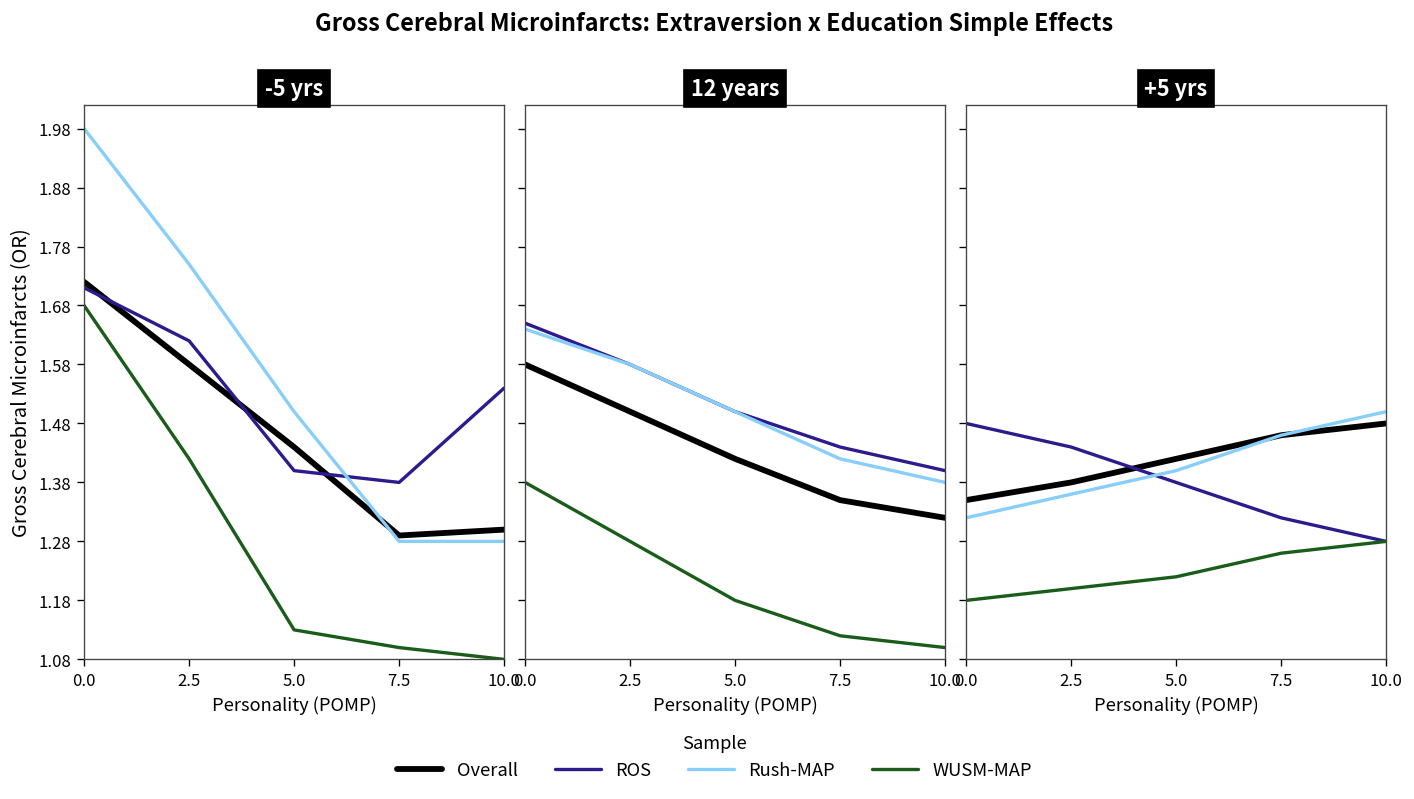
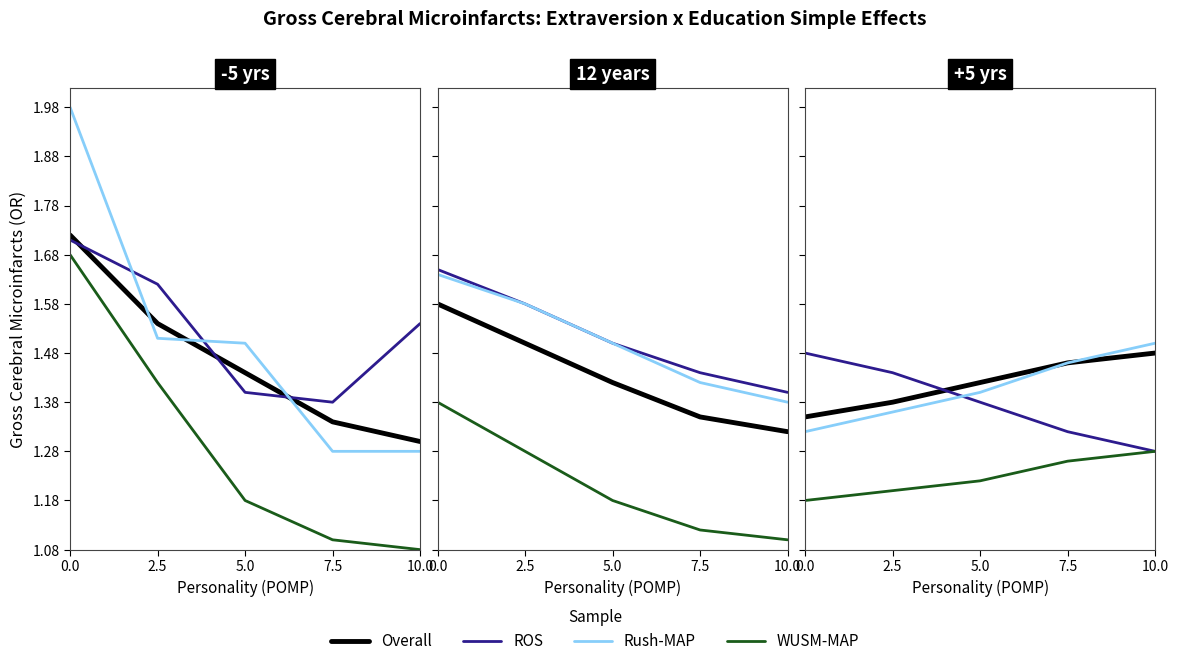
-5 yrs, Overall, 2.5: 1.58 -> 1.54
-5 yrs, Rush-MAP, 2.5: 1.75 -> 1.51
-5 yrs, WUSM-MAP, 5.0: 1.13 -> 1.18
-5 yrs, Overall, 7.5: 1.29 -> 1.34
